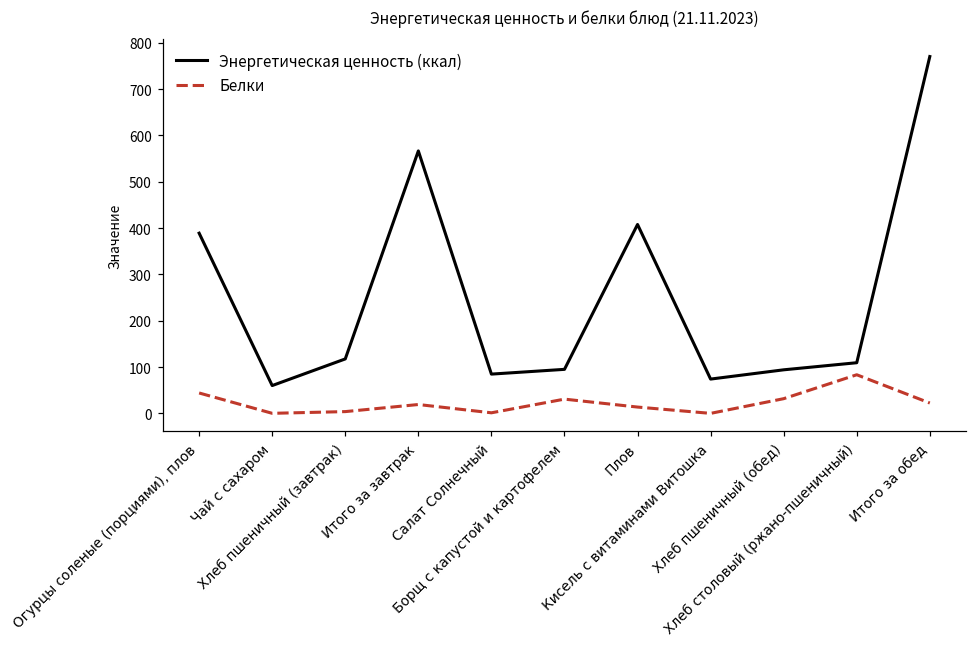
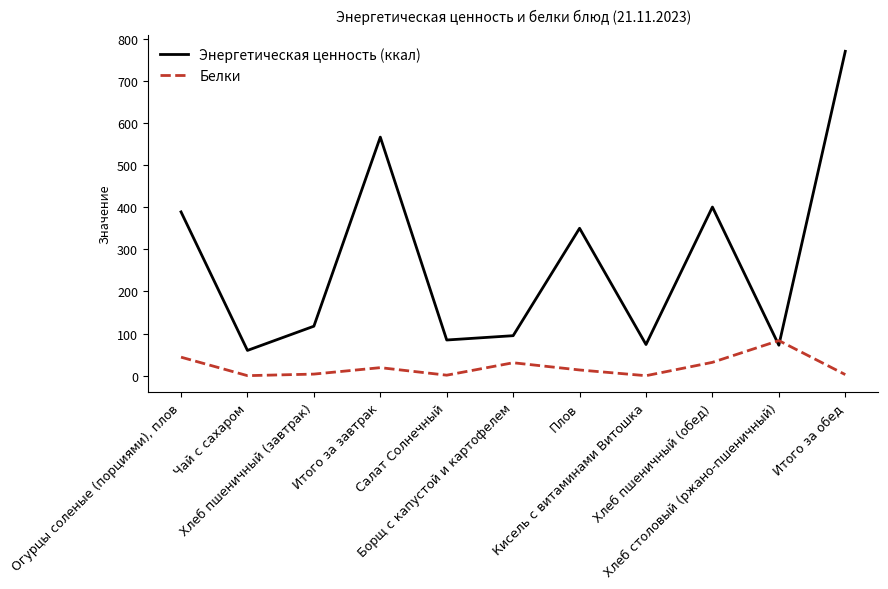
Энергетическая ценность (ккал), Плов: 410 -> 350
Энергетическая ценность (ккал), Хлеб пшеничный (обед): 90 -> 400
Энергетическая ценность (ккал), Хлеб столовый (ржано-пшеничный): 110 -> 70
Белки, Итого за обед: 20 -> 0
